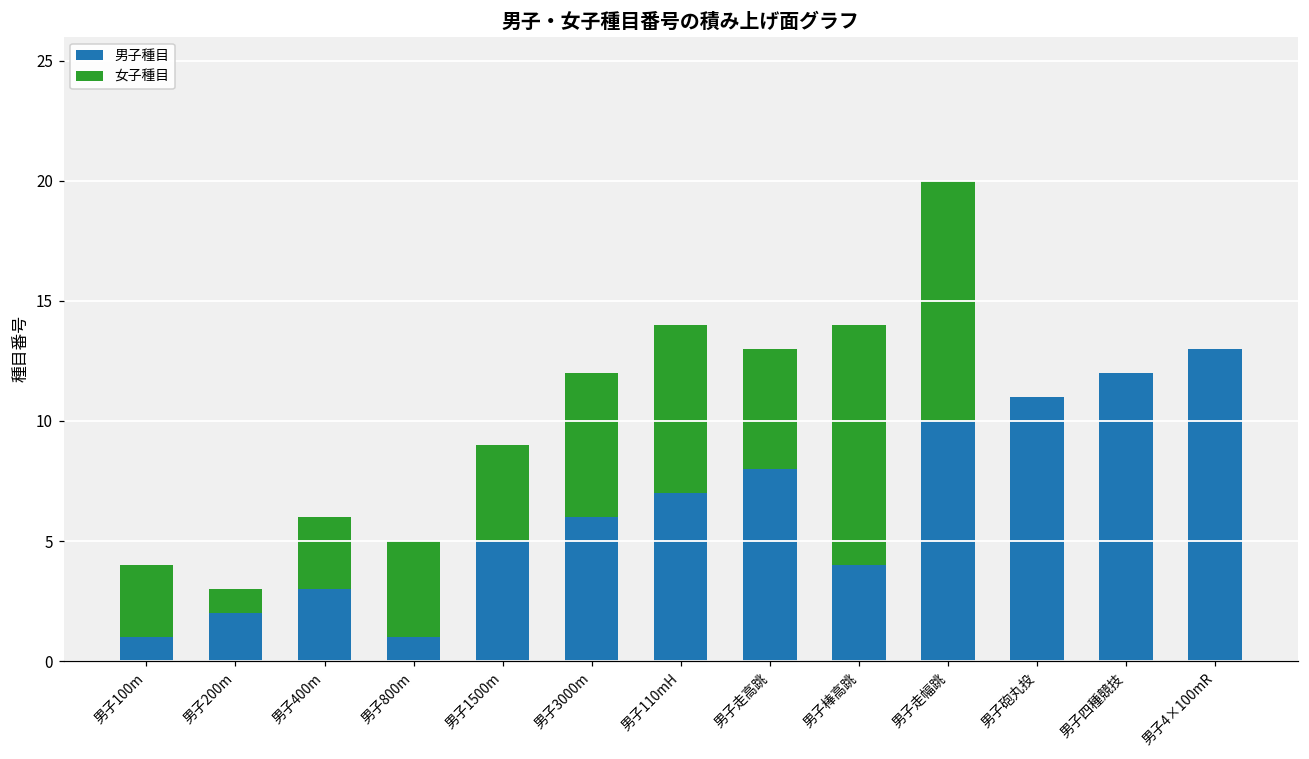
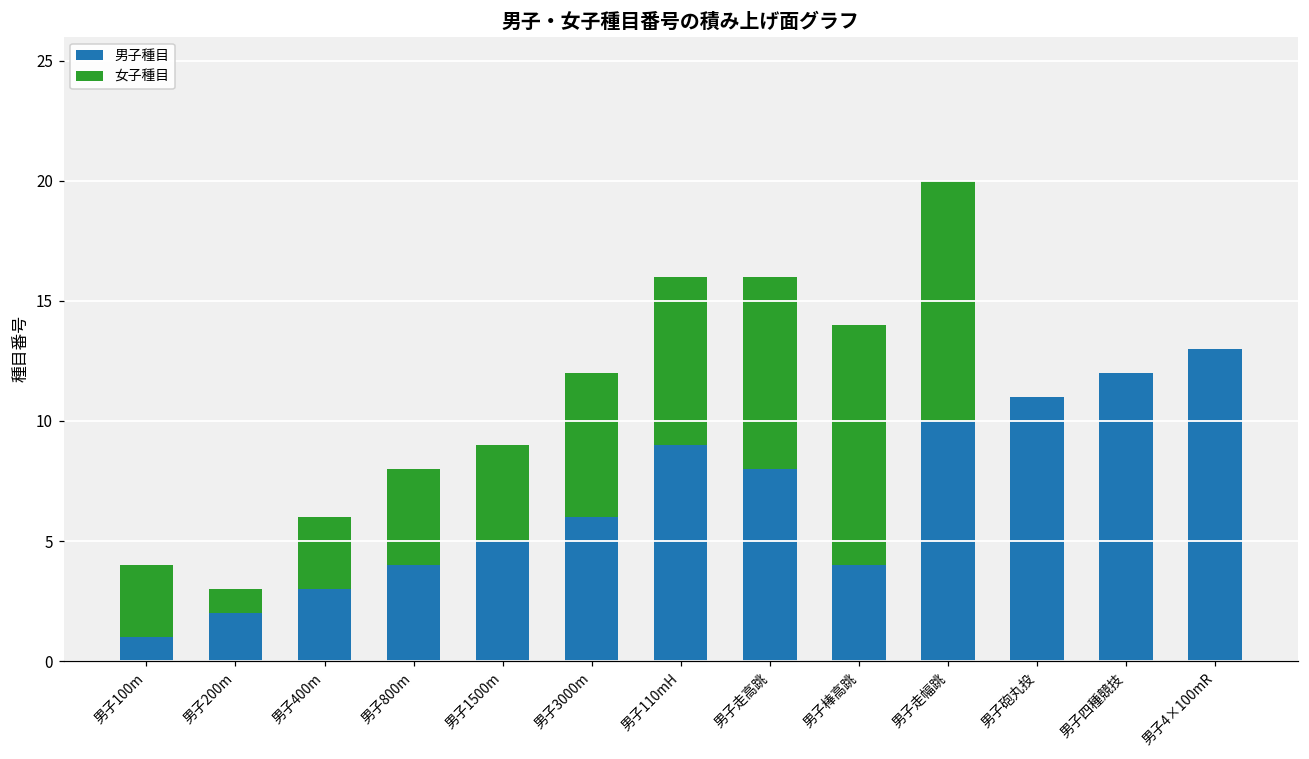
男子種目, 男子800m: 1 -> 4
男子種目, 男子110mH: 7 -> 9
女子種目, 男子走高跳: 5 -> 8
